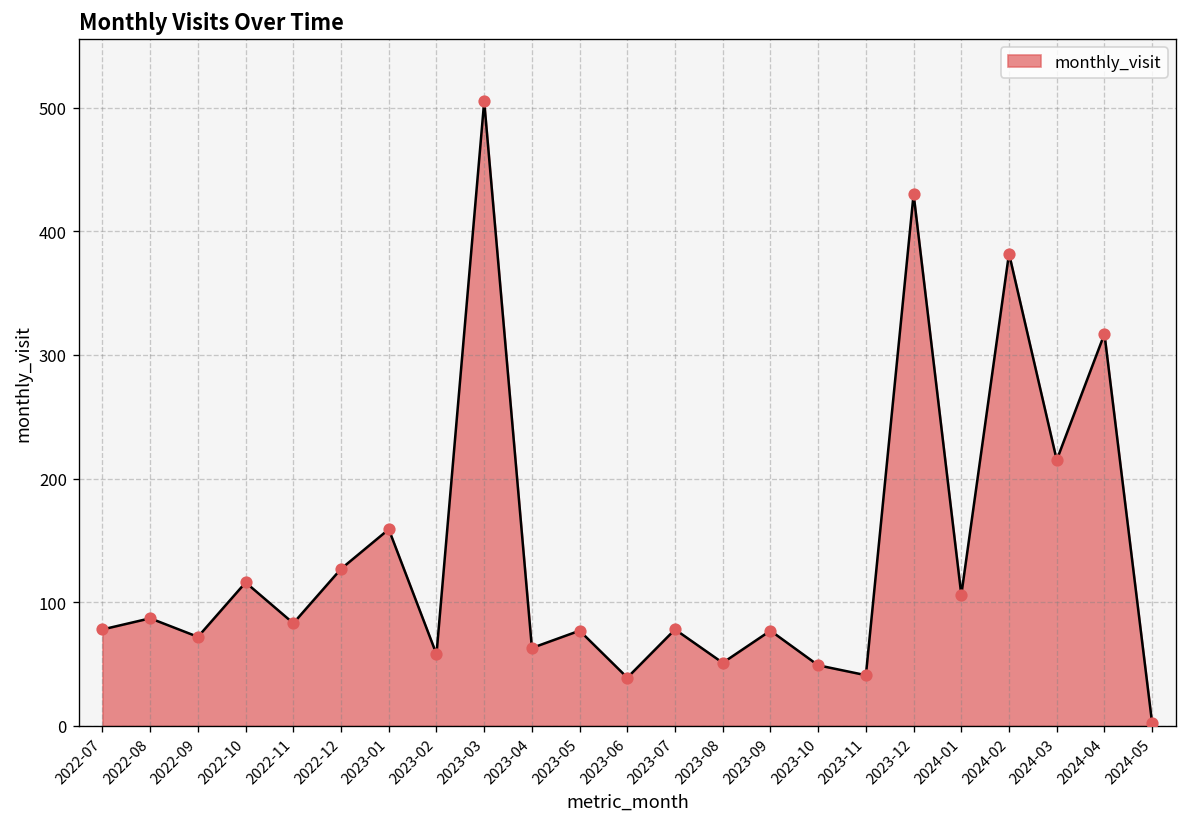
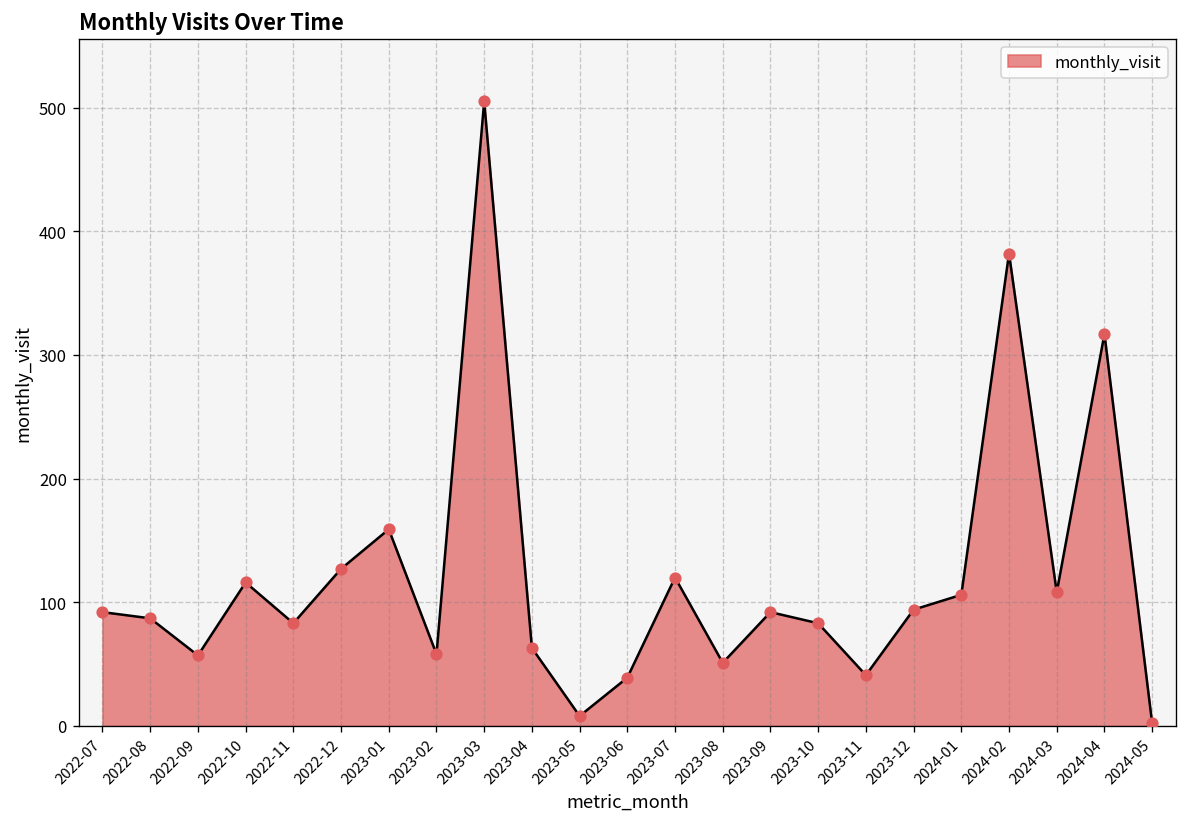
2022-07: 78 -> 92
2022-09: 72 -> 57
2023-05: 77 -> 8
2023-07: 78 -> 120
2023-09: 77 -> 92
2023-10: 49 -> 83
2023-12: 430 -> 94
2024-03: 215 -> 108
